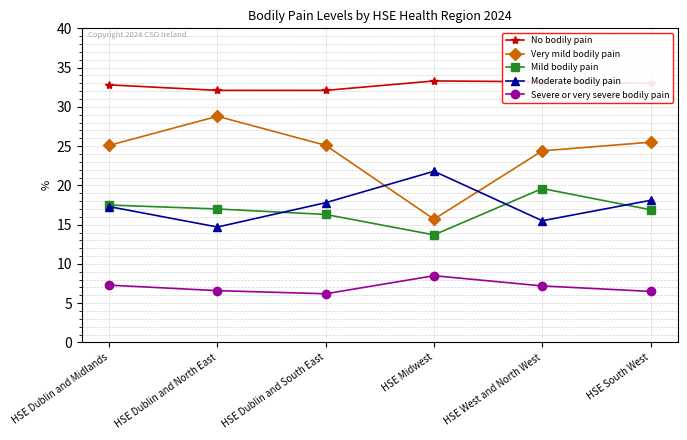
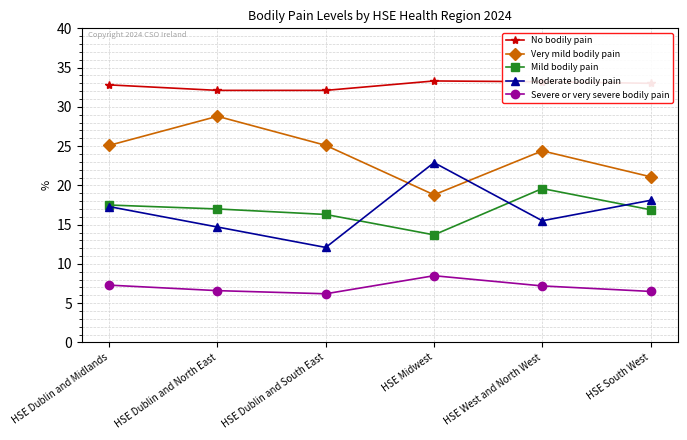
Moderate bodily pain, HSE Dublin and South East: 18 -> 12
Very mild bodily pain, HSE Midwest: 16 -> 19
Moderate bodily pain, HSE Midwest: 22 -> 23
Very mild bodily pain, HSE South West: 26 -> 21
